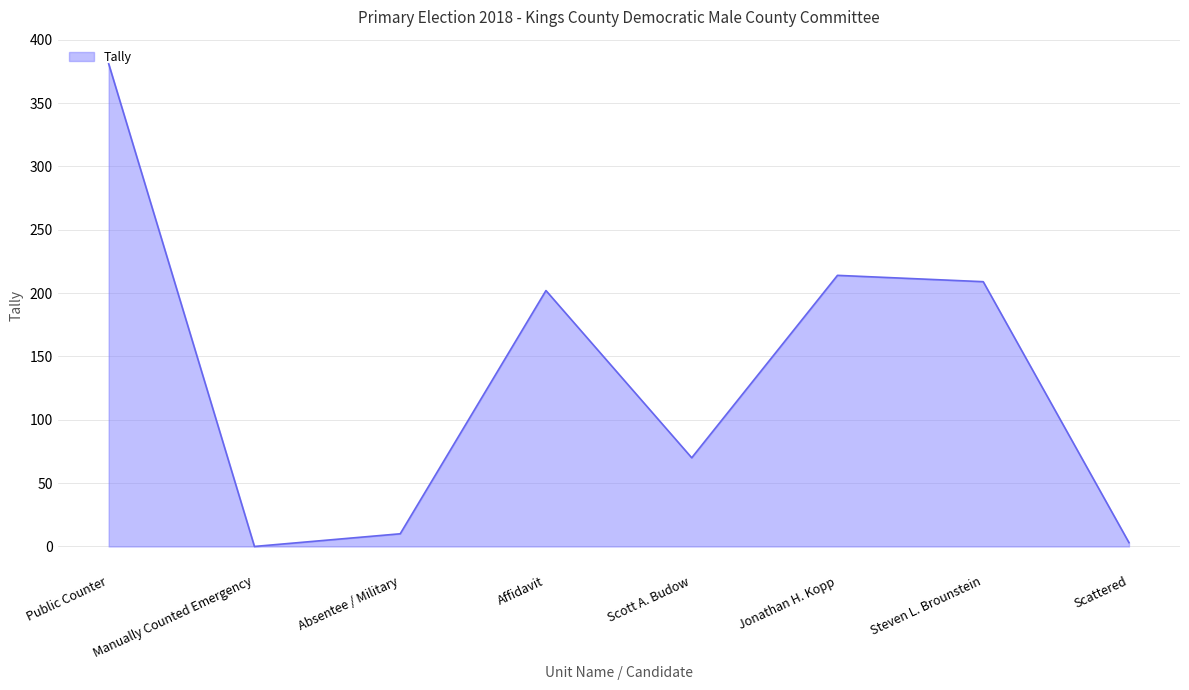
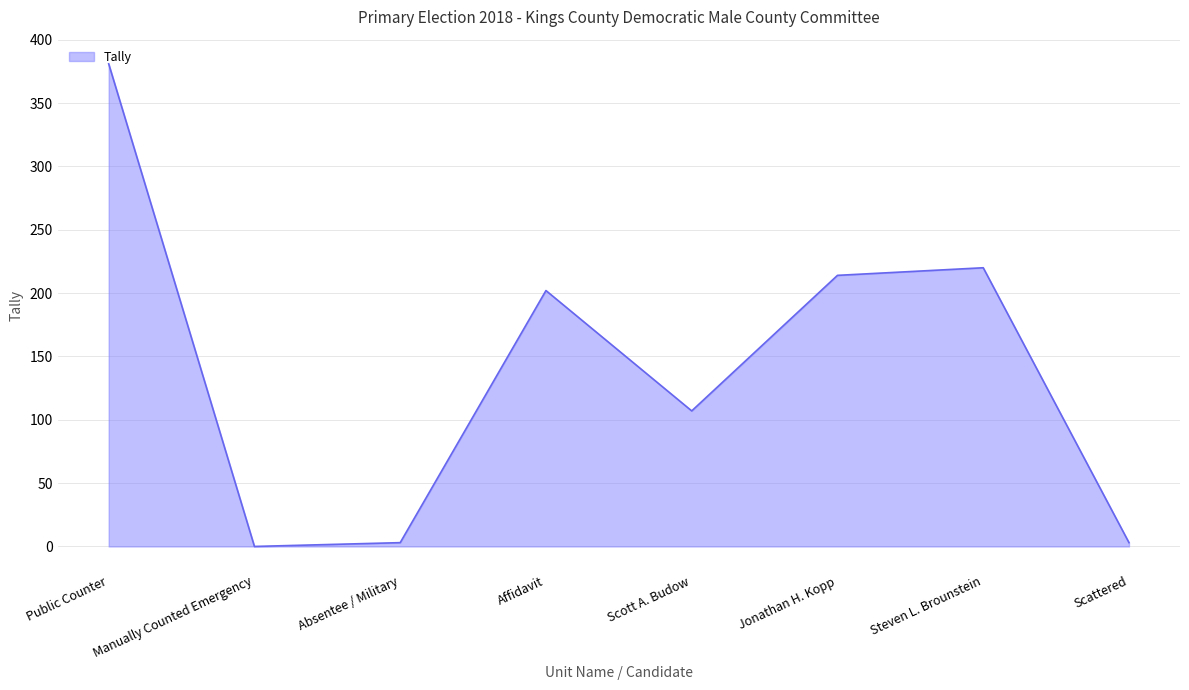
Absentee / Military: 10 -> 3
Scott A. Budow: 70 -> 107
Steven L. Brounstein: 209 -> 220
